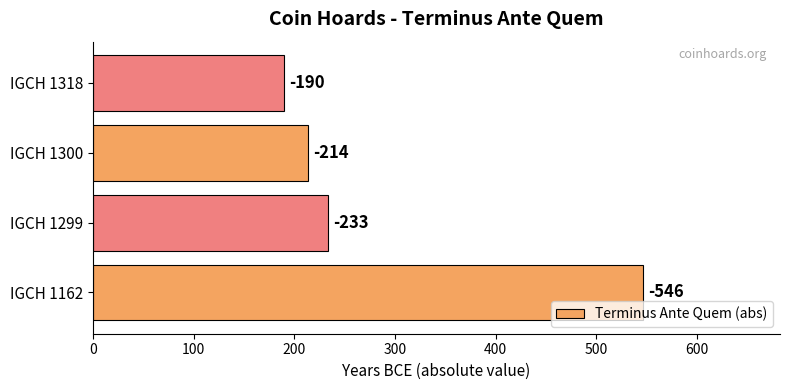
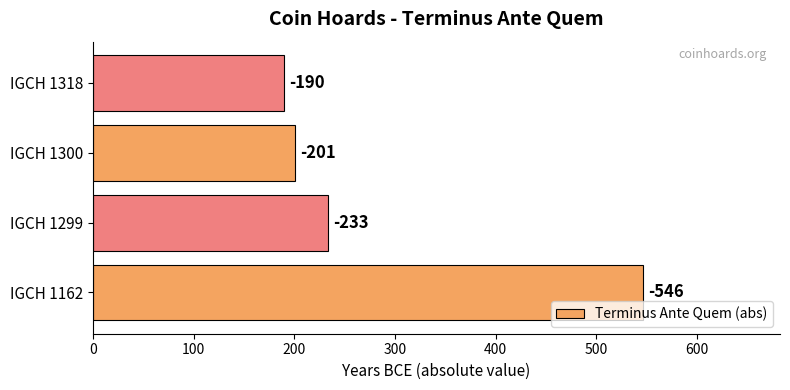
IGCH 1300: -214 -> -201
